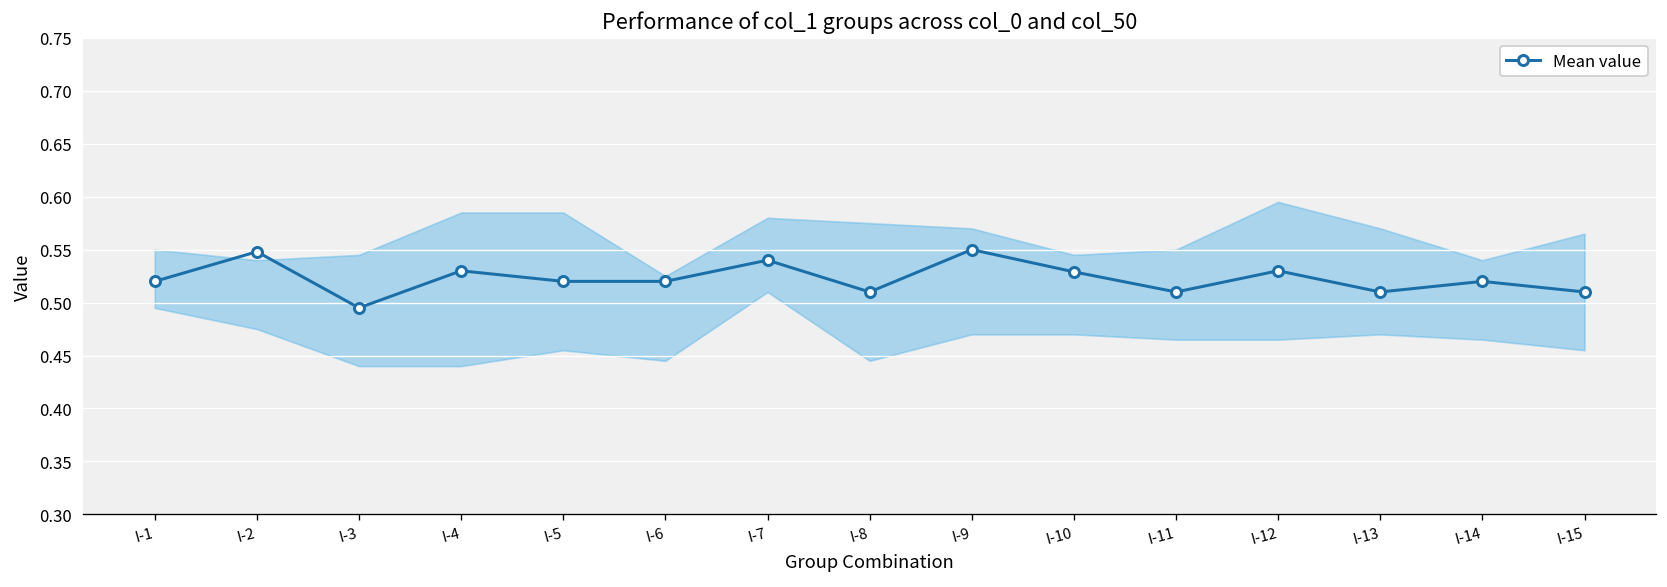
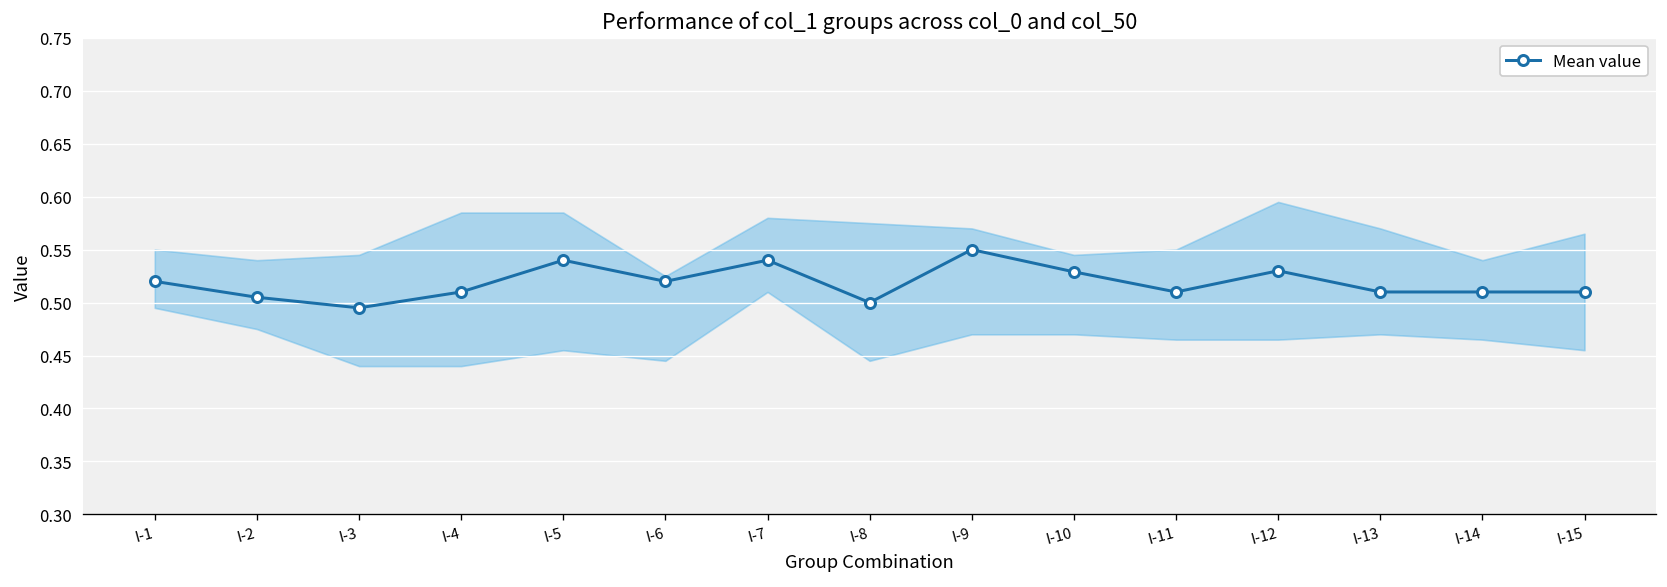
Mean value, I-2: 0.55 -> 0.51
Mean value, I-4: 0.53 -> 0.51
Mean value, I-5: 0.52 -> 0.54
Mean value, I-8: 0.51 -> 0.50
Mean value, I-14: 0.52 -> 0.51
